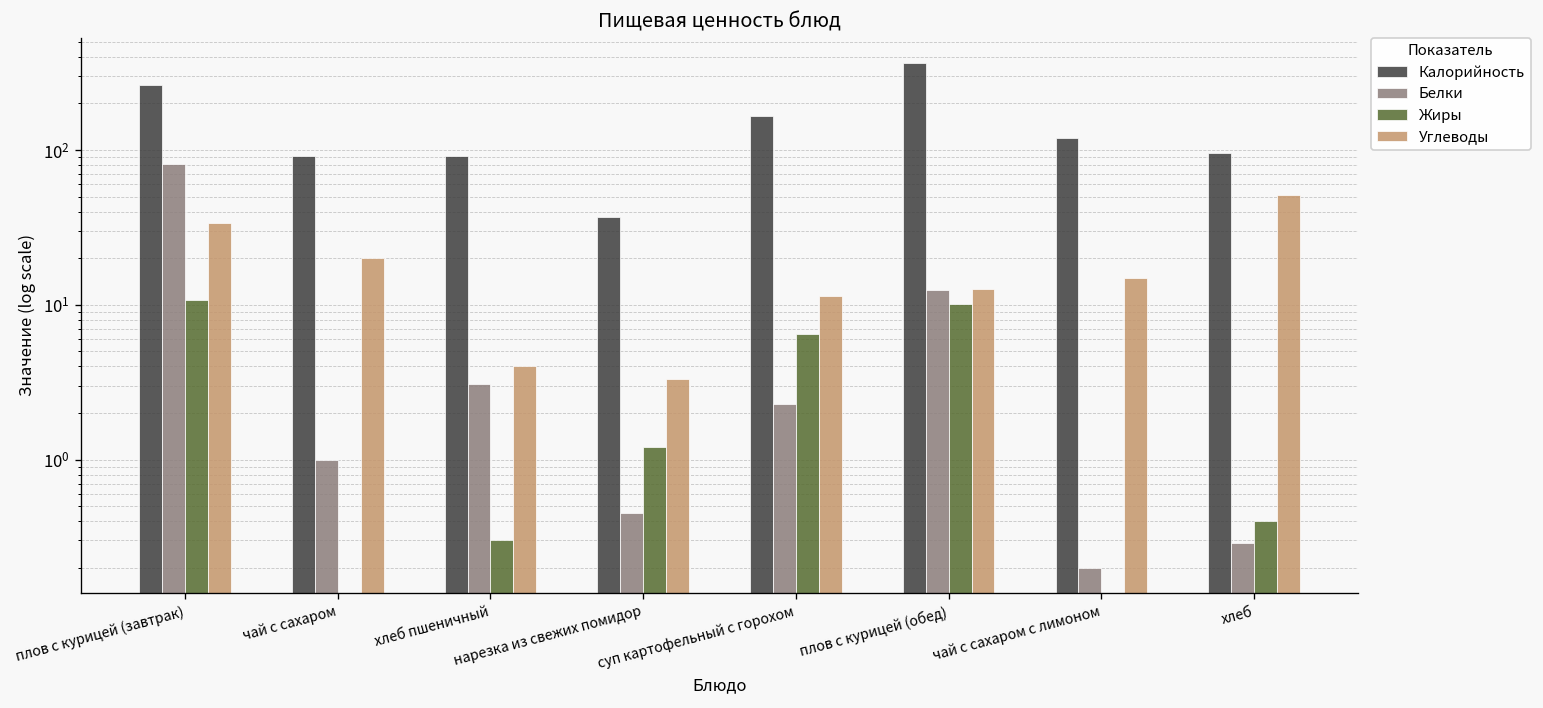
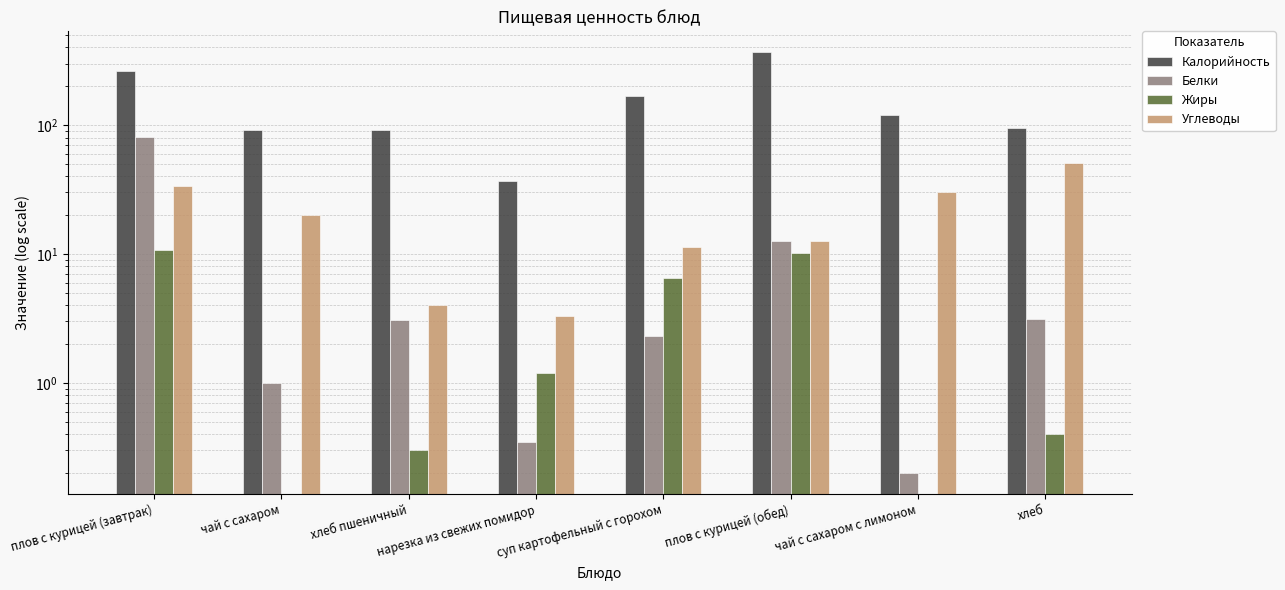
Белки, нарезка из свежих помидор: 0.45 -> 0.35
Углеводы, чай с сахаром с лимоном: 15 -> 30
Белки, хлеб: 0.29 -> 3.2
